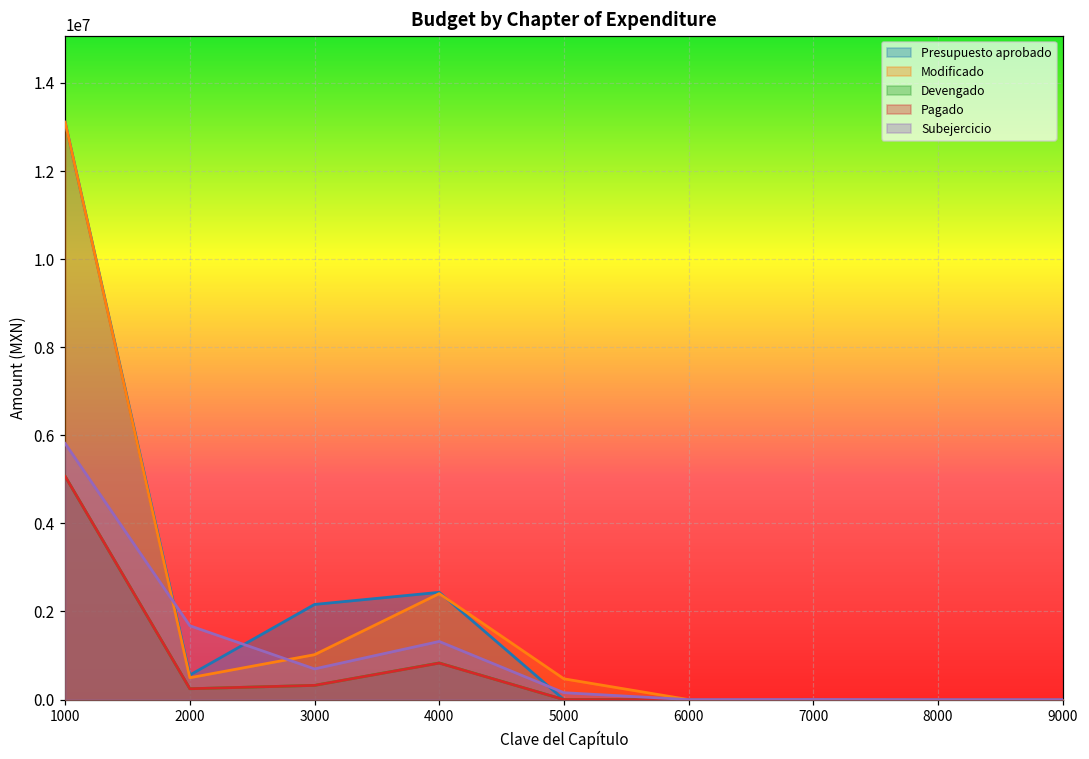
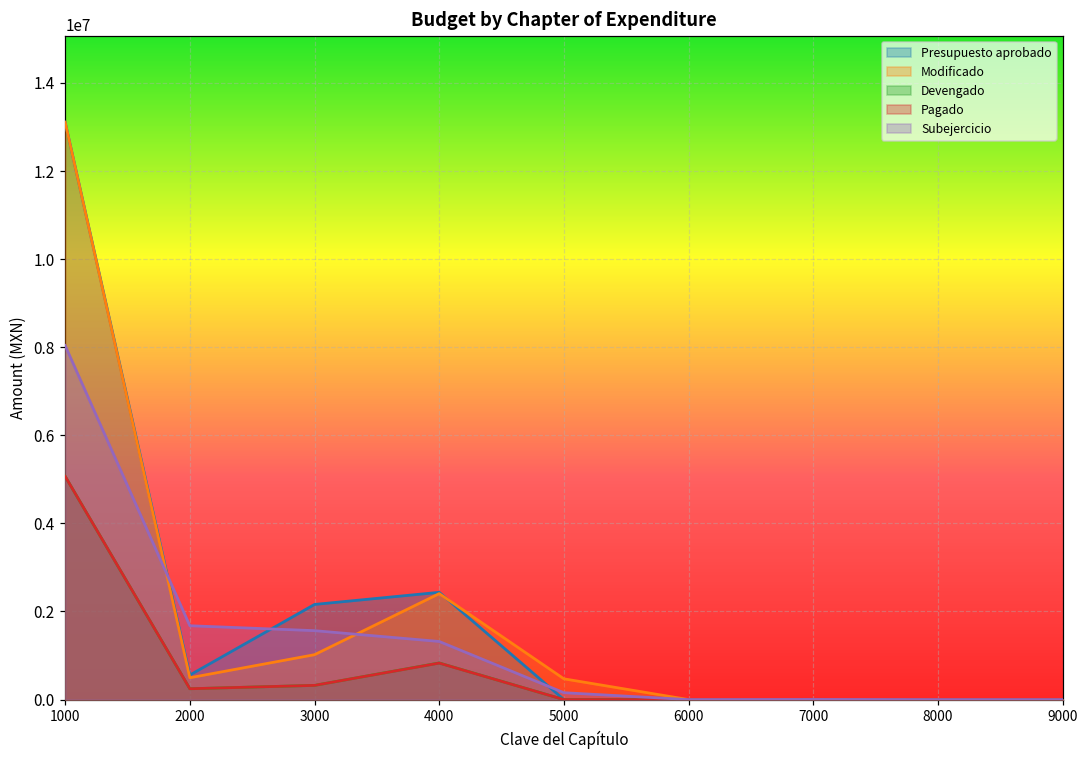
Subejercicio, 1000: 5800000 -> 8000000
Subejercicio, 3000: 700000 -> 1600000
